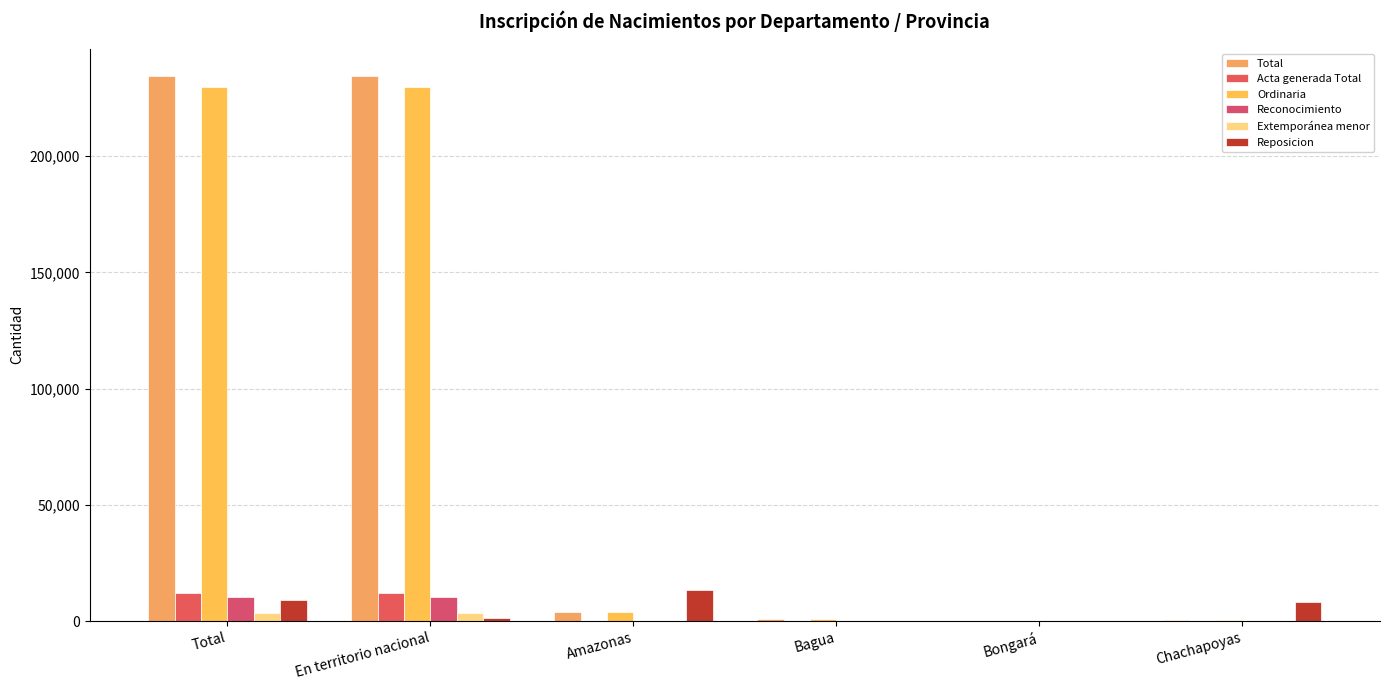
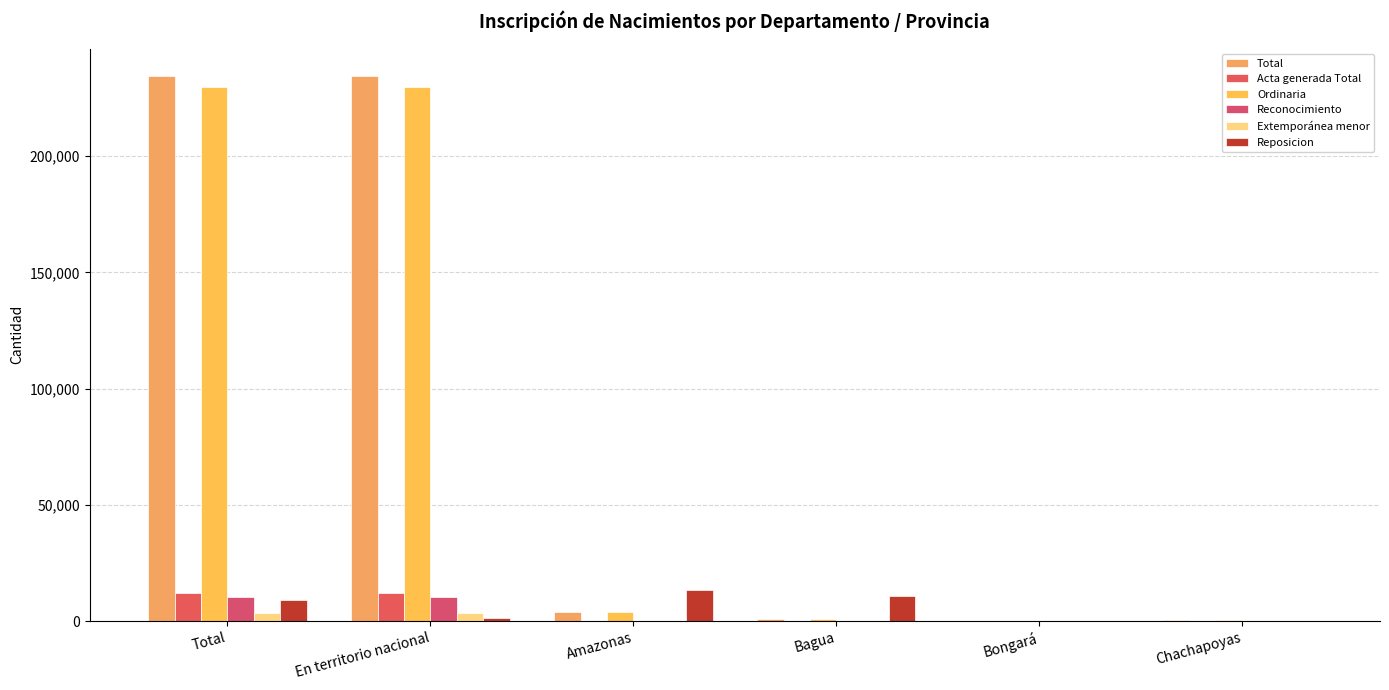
Reposicion, Bagua: 0 -> 11,000
Reposicion, Chachapoyas: 8,000 -> 0
